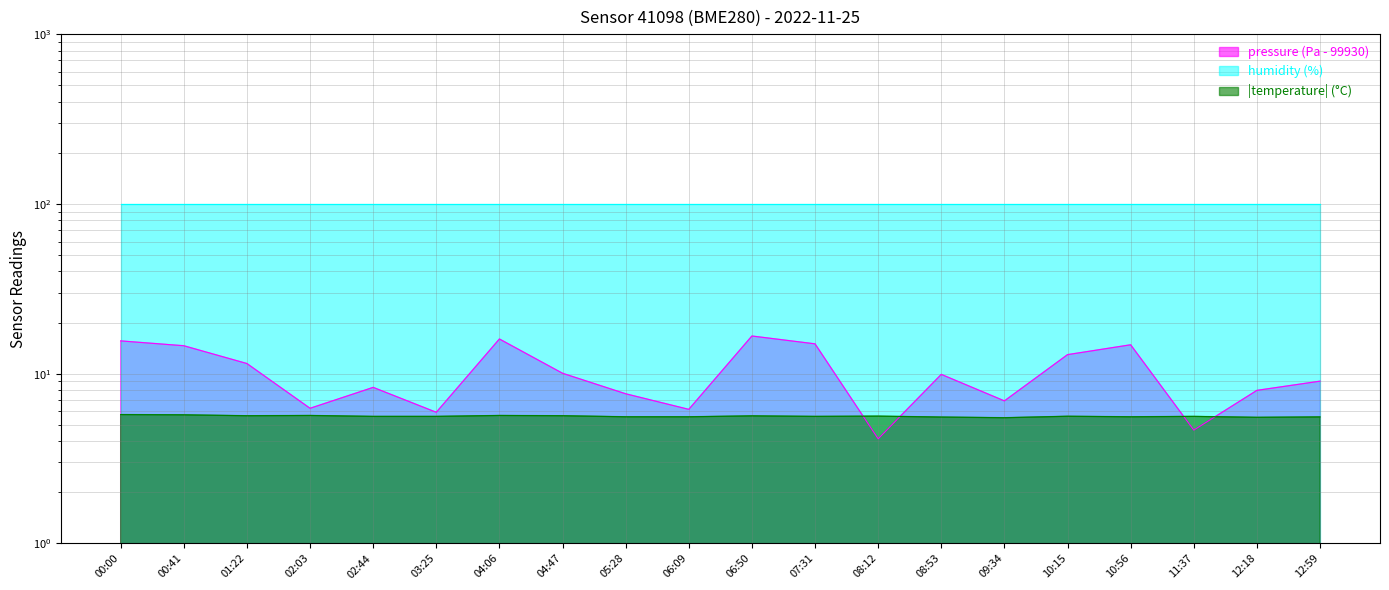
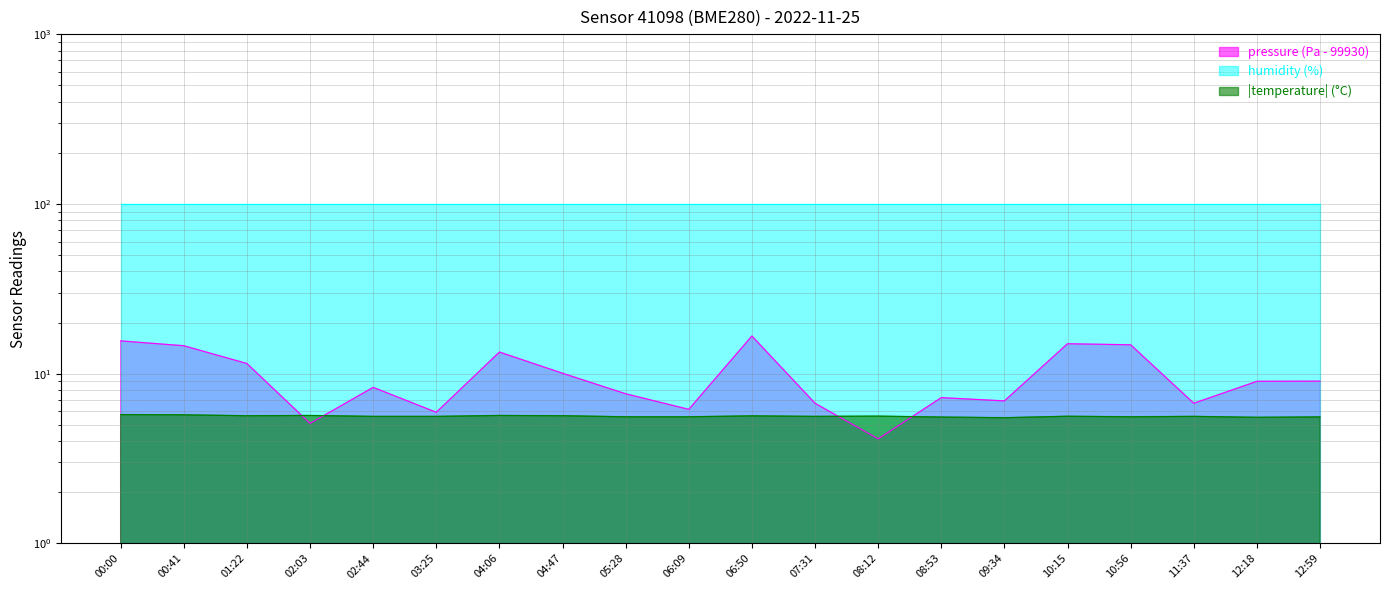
pressure (Pa - 99930), 02:03: 6.3 -> 5.1
pressure (Pa - 99930), 04:06: 16 -> 13
pressure (Pa - 99930), 07:31: 15 -> 6.7
pressure (Pa - 99930), 08:53: 10 -> 7.2
pressure (Pa - 99930), 10:15: 13 -> 15
pressure (Pa - 99930), 11:37: 4.6 -> 6.7
pressure (Pa - 99930), 12:18: 8 -> 9
